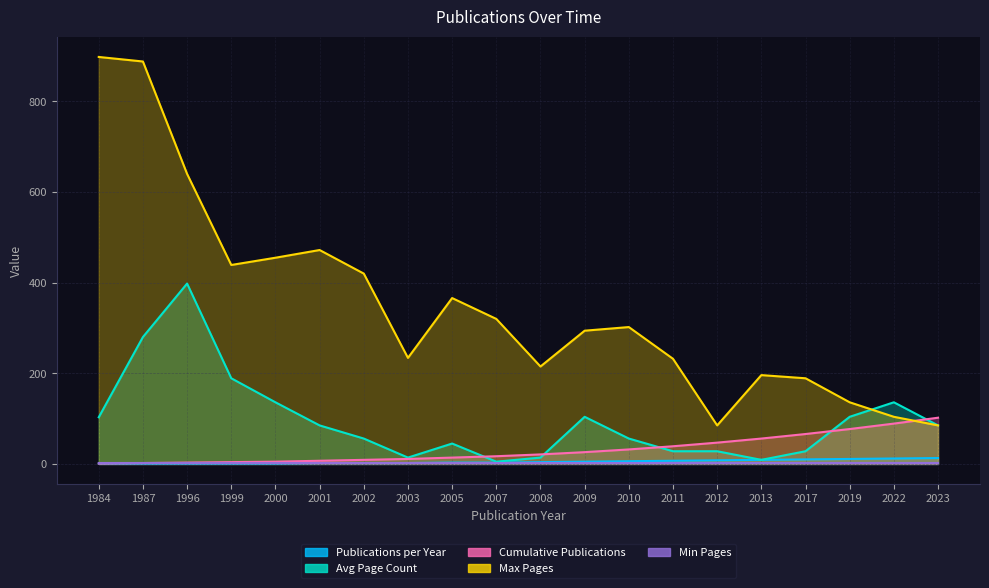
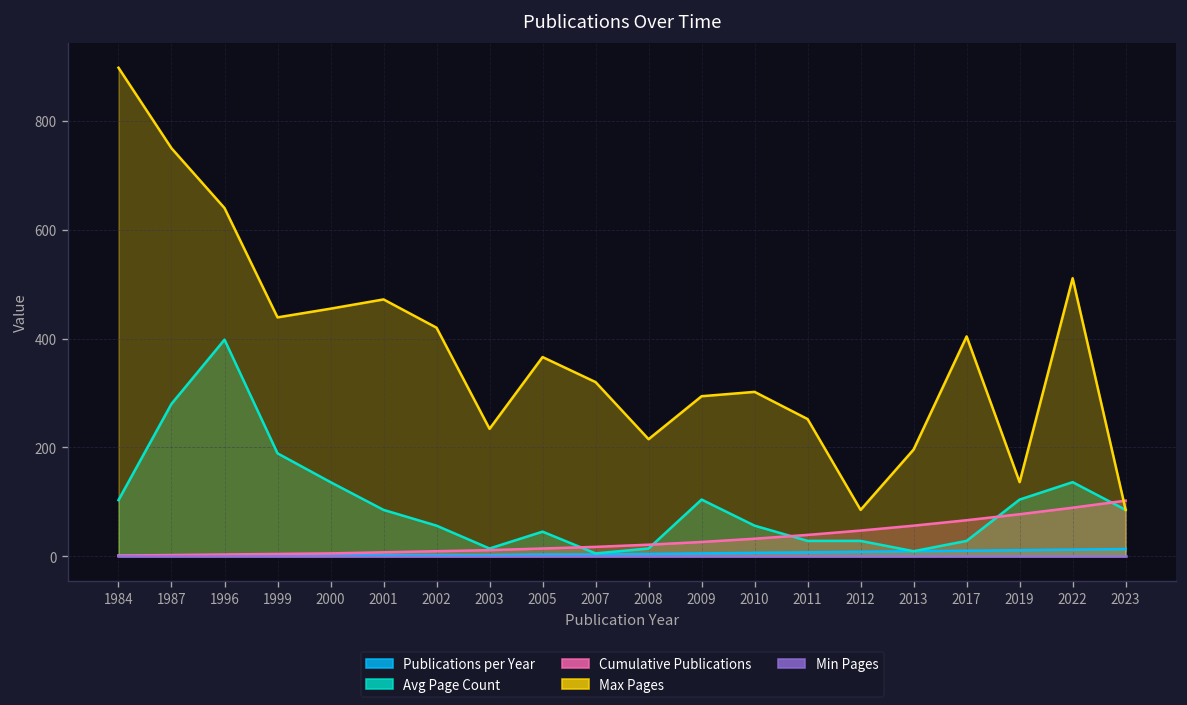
Max Pages, 1987: 890 -> 750
Max Pages, 2011: 230 -> 250
Max Pages, 2017: 190 -> 400
Max Pages, 2022: 100 -> 510
